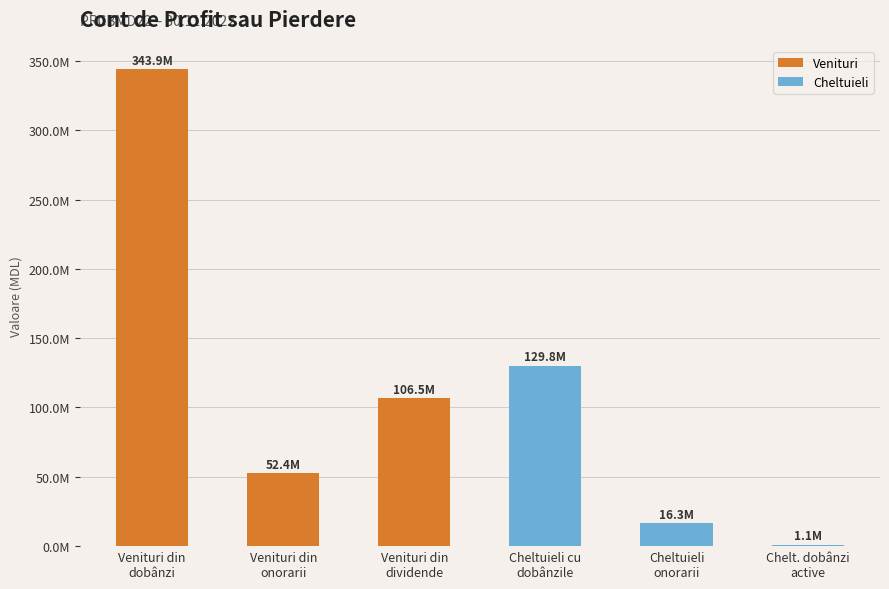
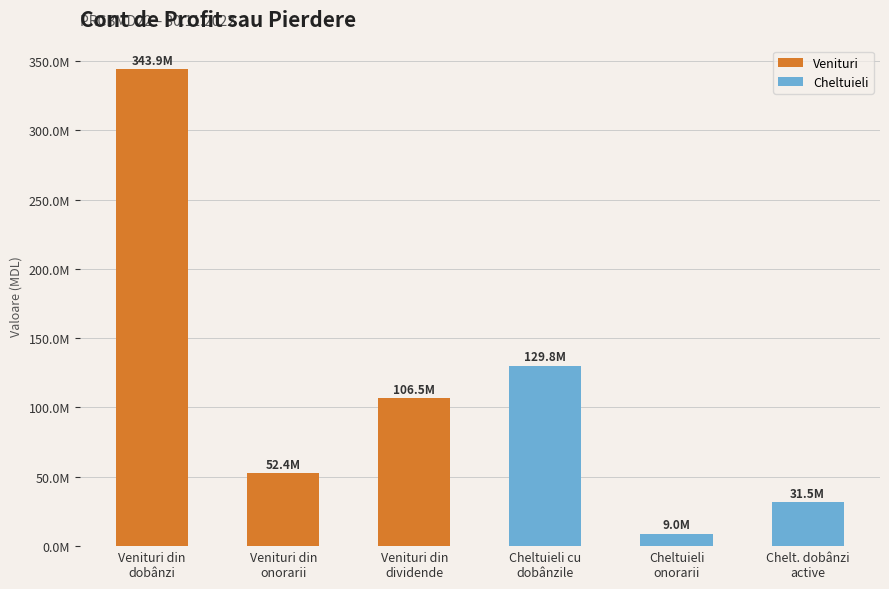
Cheltuieli, Cheltuieli onorarii: 16.3M -> 9.0M
Cheltuieli, Chelt. dobânzi active: 1.1M -> 31.5M
